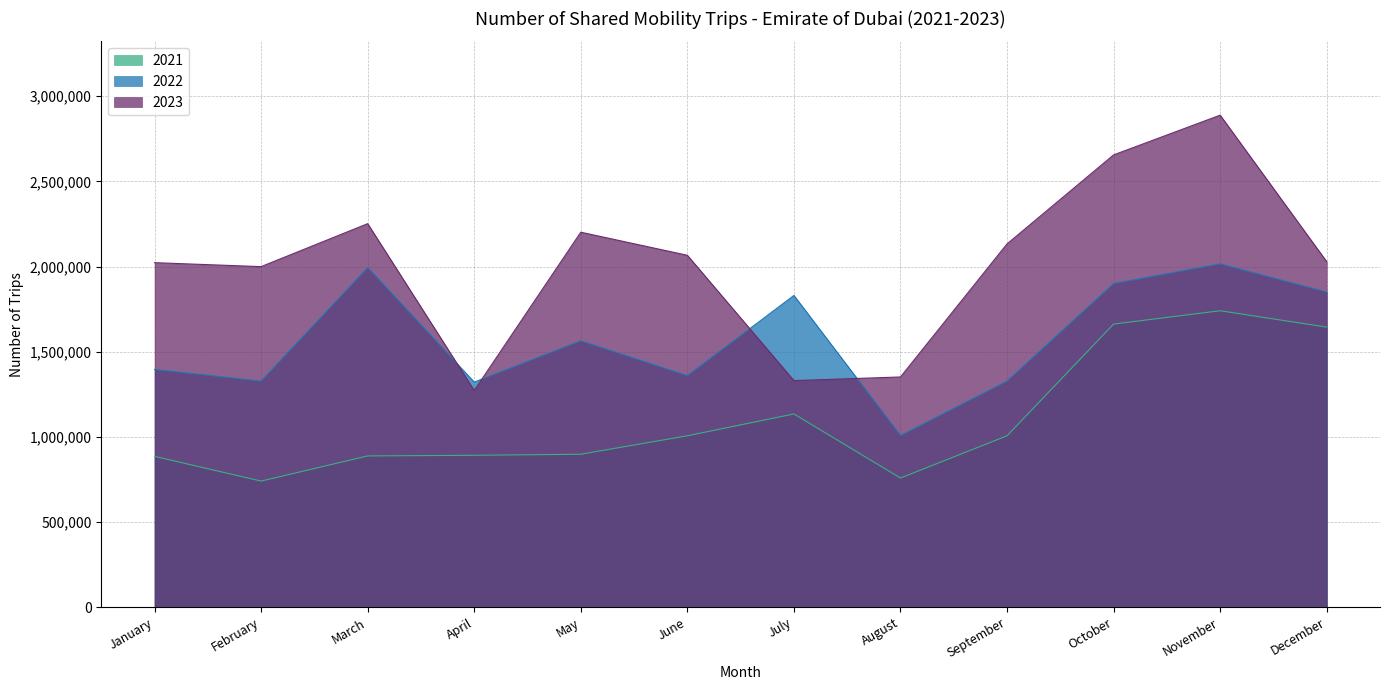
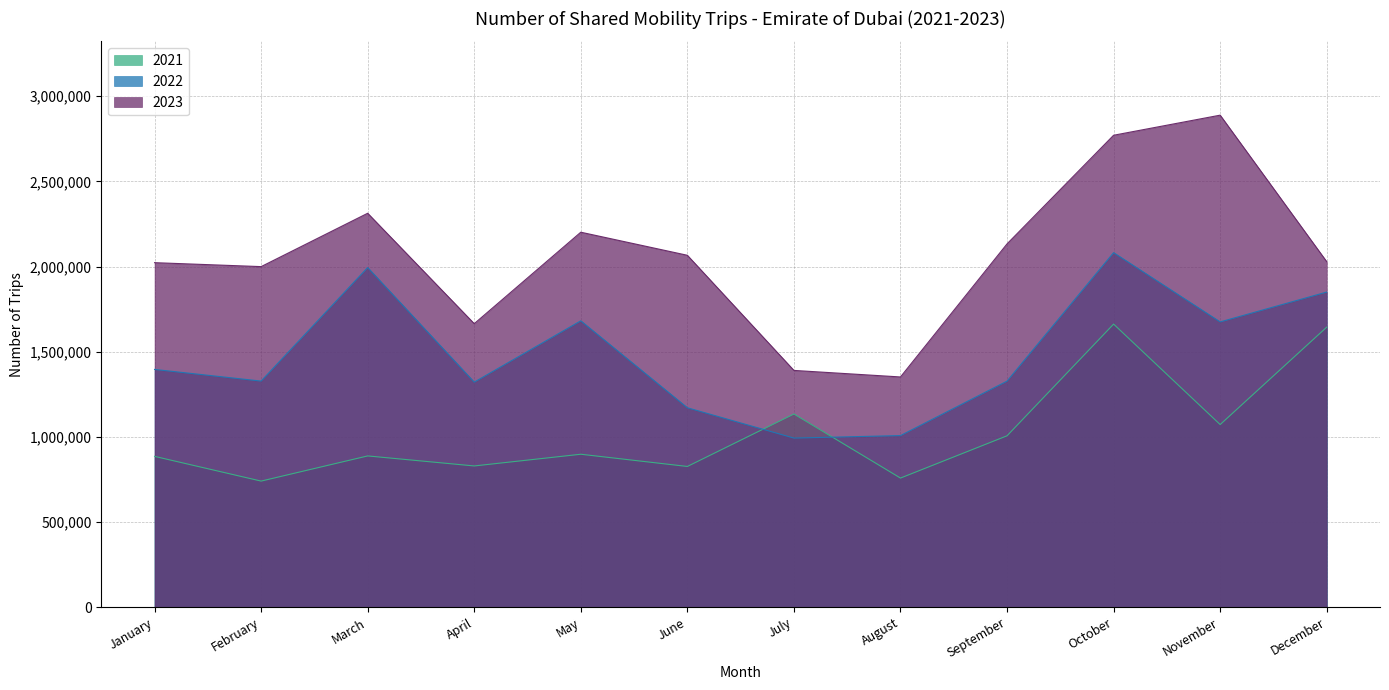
2023, March: 2,250,000 -> 2,310,000
2021, April: 890,000 -> 830,000
2023, April: 1,270,000 -> 1,660,000
2022, May: 1,560,000 -> 1,680,000
2021, June: 1,010,000 -> 830,000
2022, June: 1,360,000 -> 1,170,000
2022, July: 1,830,000 -> 990,000
2023, July: 1,330,000 -> 1,390,000
2022, October: 1,900,000 -> 2,080,000
2023, October: 2,660,000 -> 2,770,000
2021, November: 1,740,000 -> 1,070,000
2022, November: 2,020,000 -> 1,680,000
